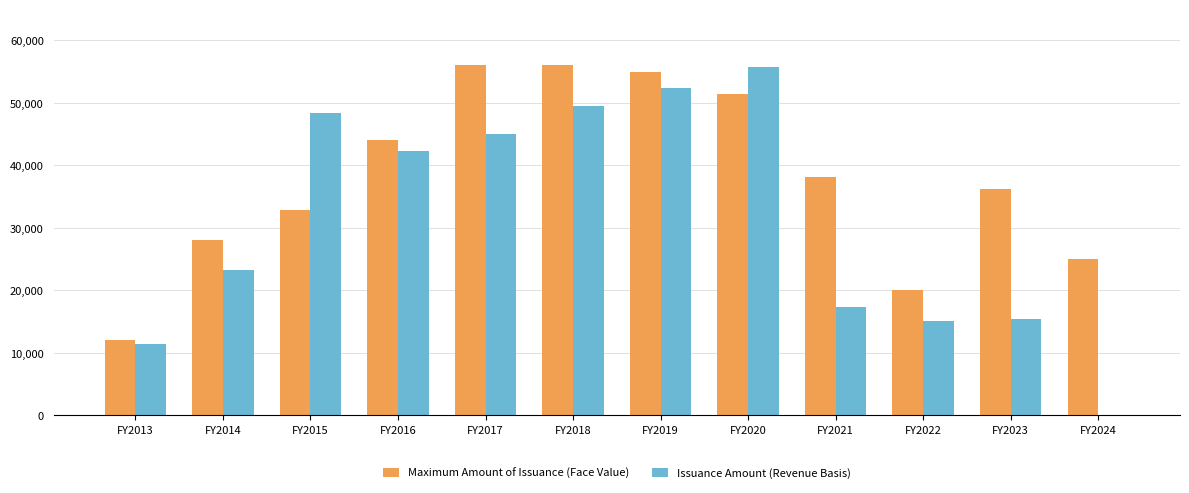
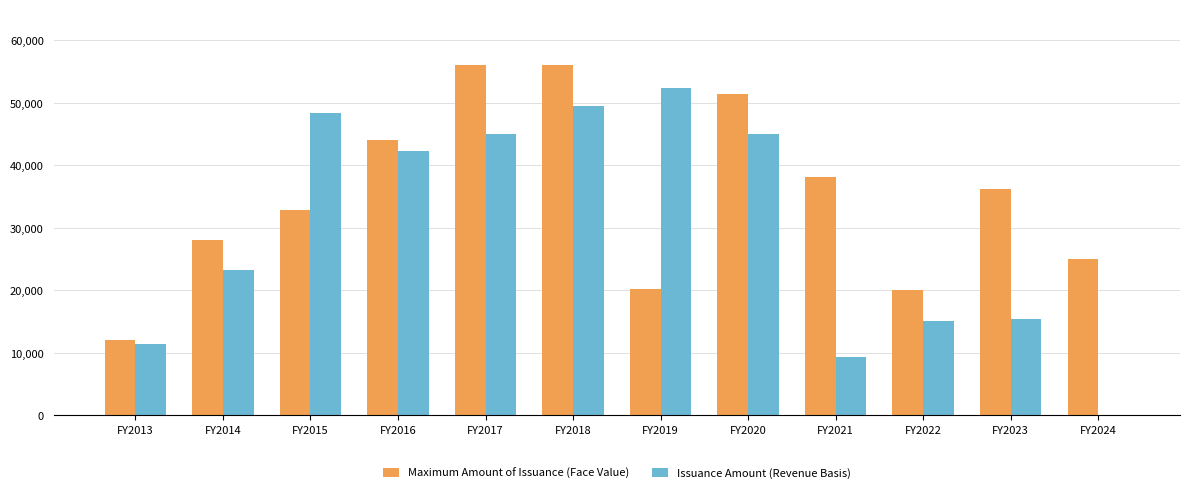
Maximum Amount of Issuance (Face Value), FY2019: 55,000 -> 20,000
Issuance Amount (Revenue Basis), FY2020: 56,000 -> 45,000
Issuance Amount (Revenue Basis), FY2021: 17,000 -> 9,000
